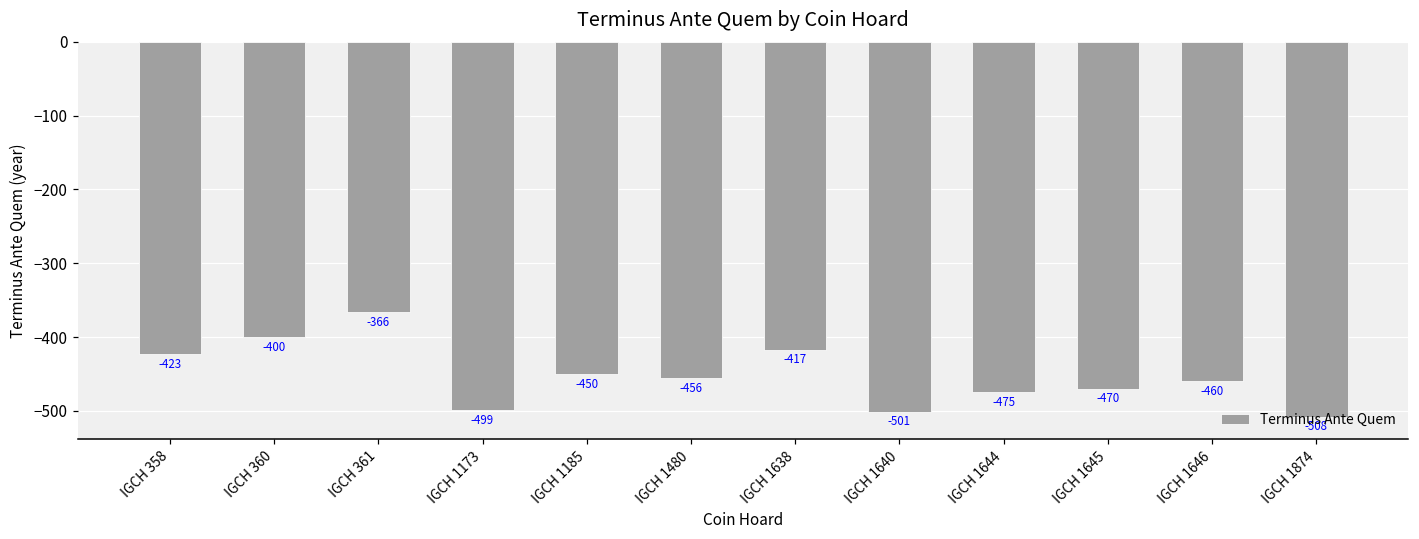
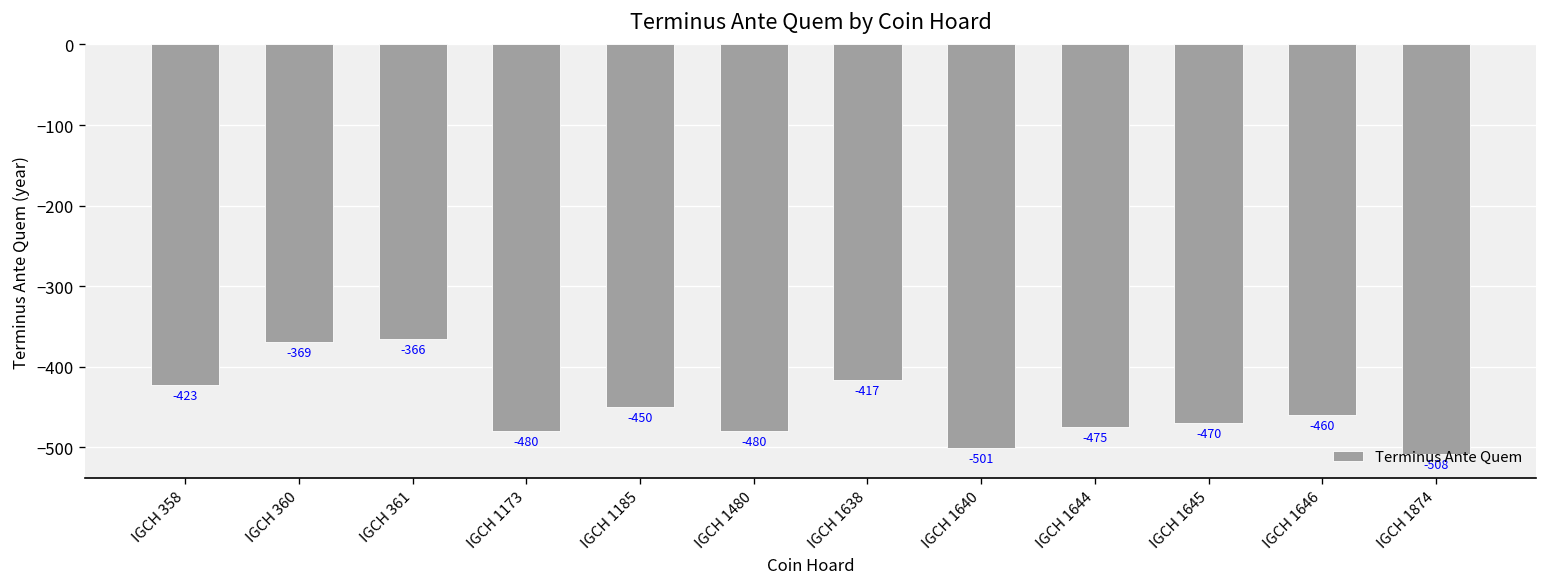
IGCH 360: -400 -> -369
IGCH 1173: -499 -> -480
IGCH 1480: -456 -> -480
